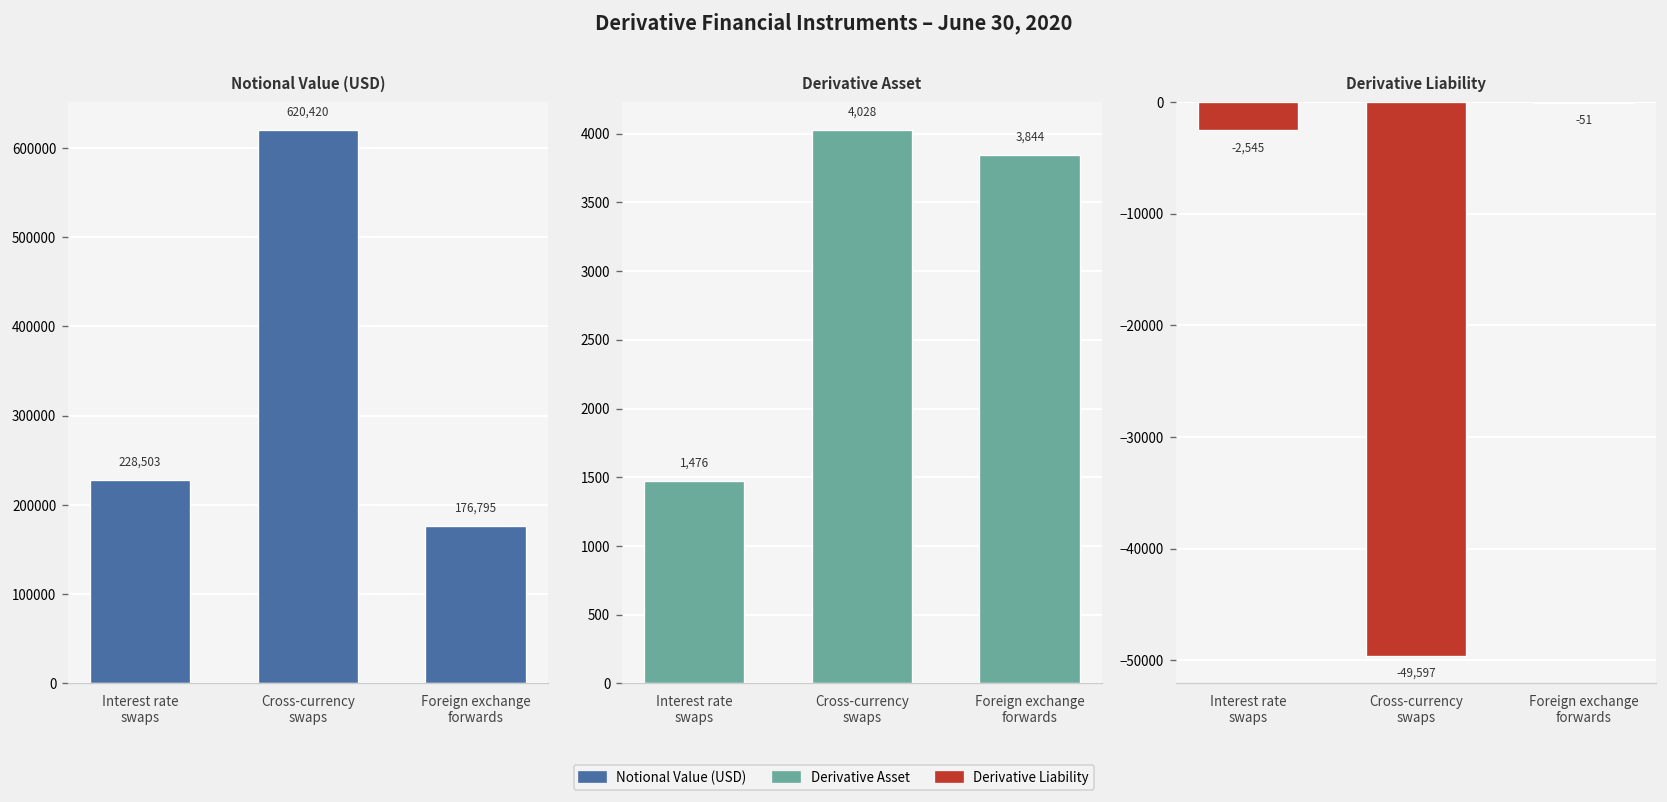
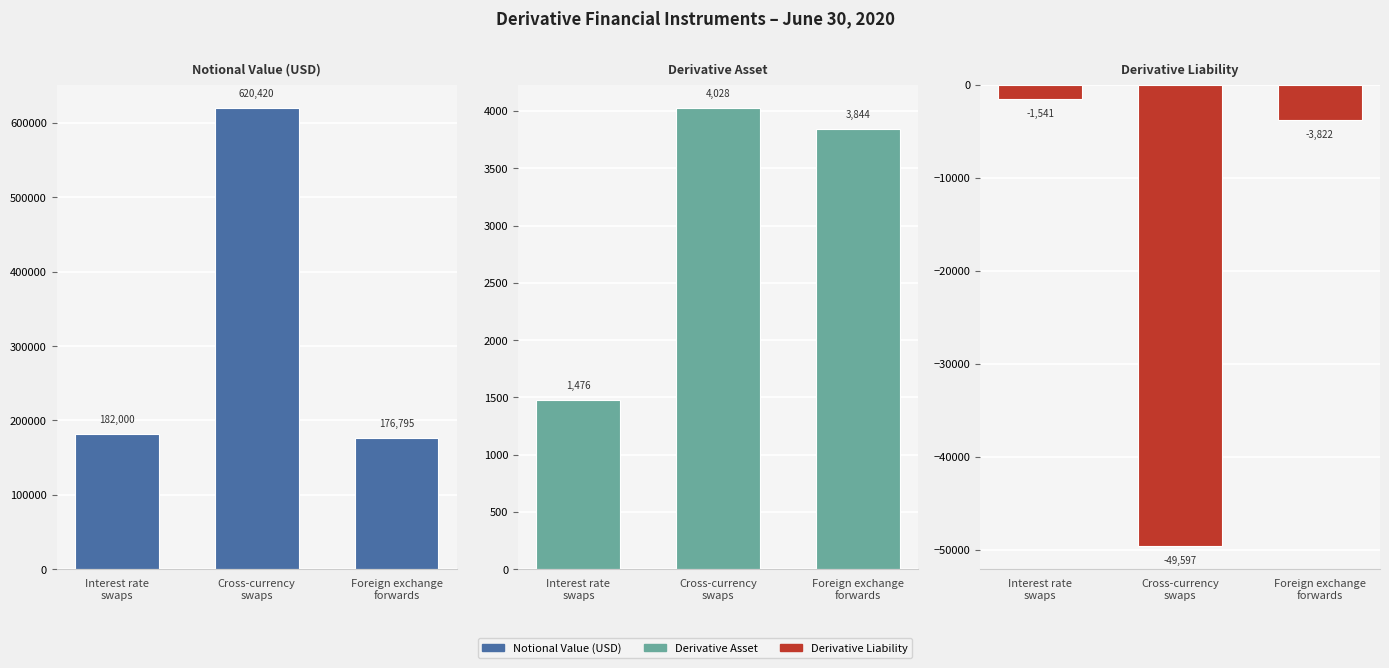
Notional Value (USD), Interest rate swaps: 228,503 -> 182,000
Derivative Liability, Interest rate swaps: -2,545 -> -1,541
Derivative Liability, Foreign exchange forwards: -51 -> -3,822
